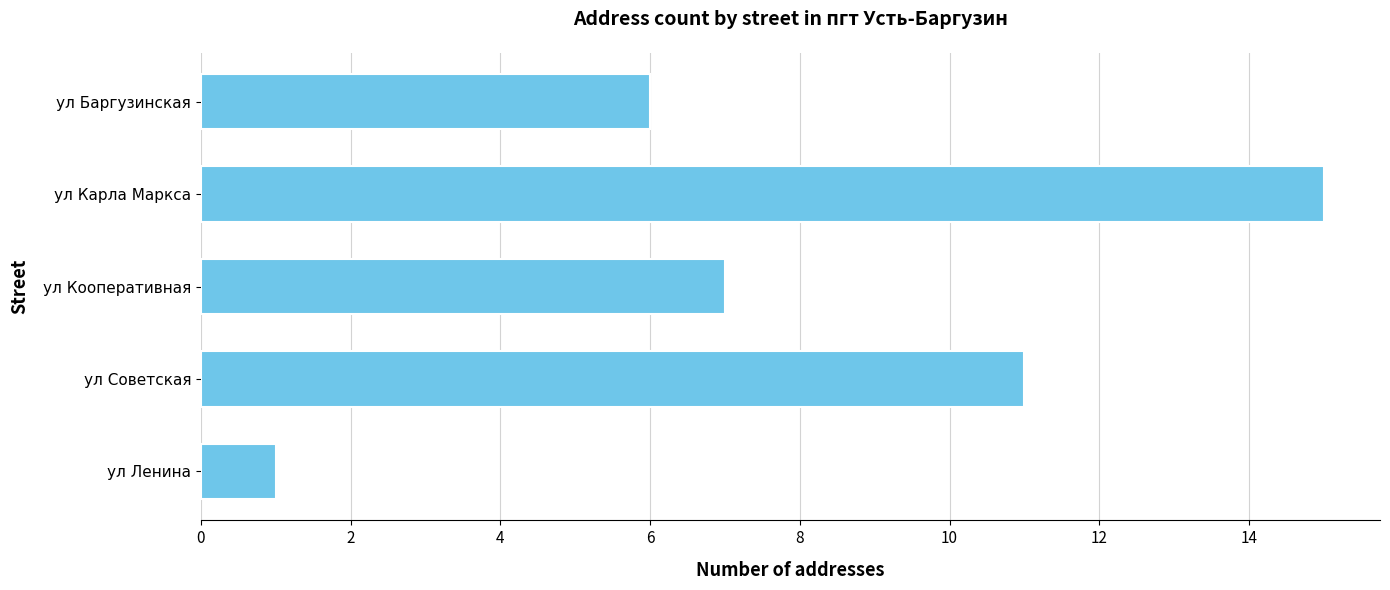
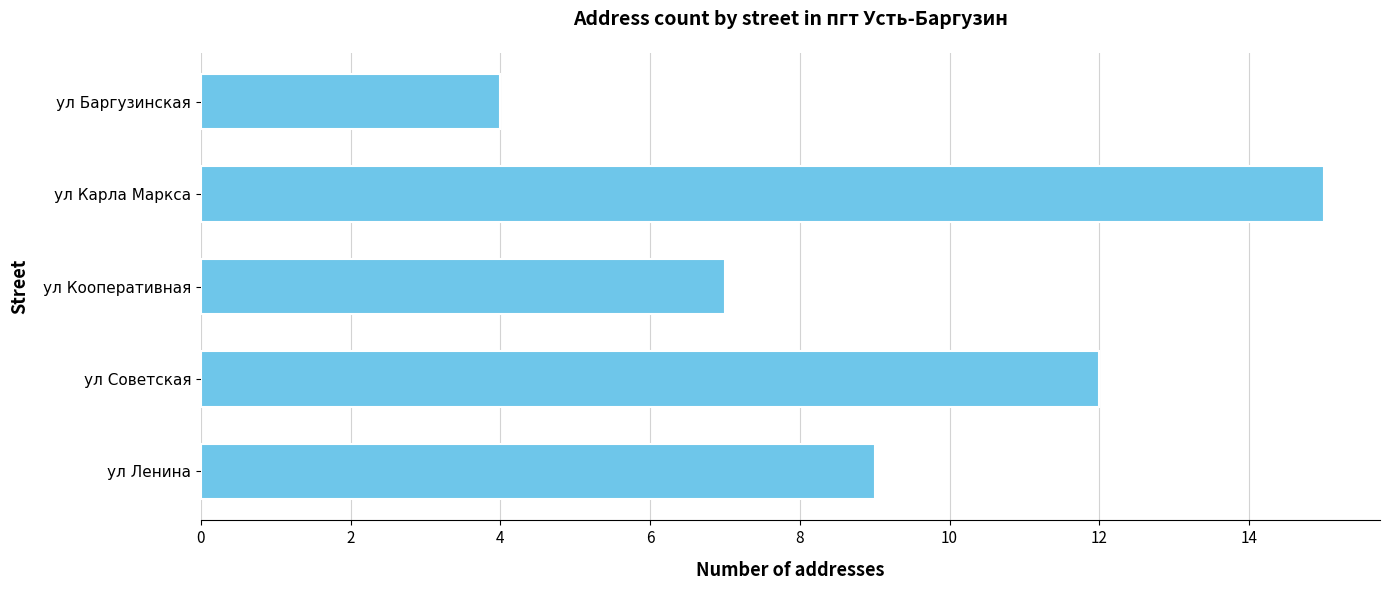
ул Баргузинская: 6 -> 4
ул Советская: 11 -> 12
ул Ленина: 1 -> 9
